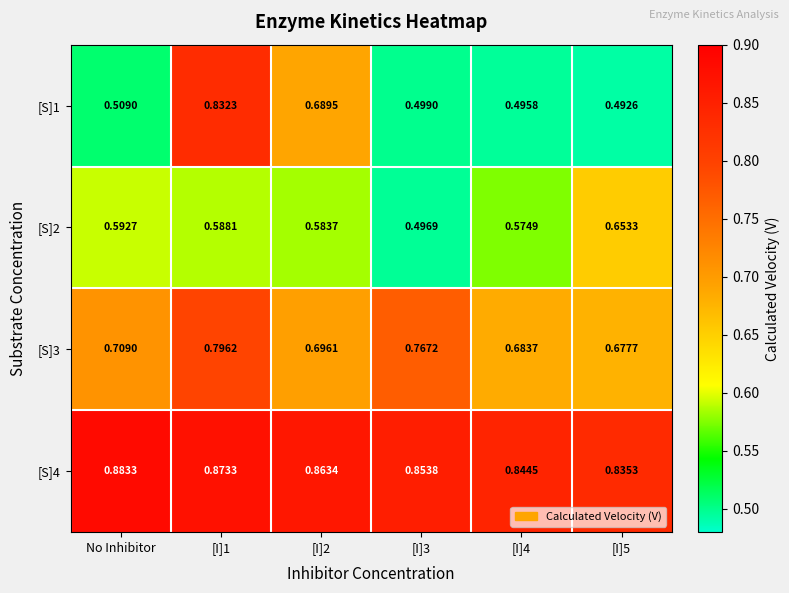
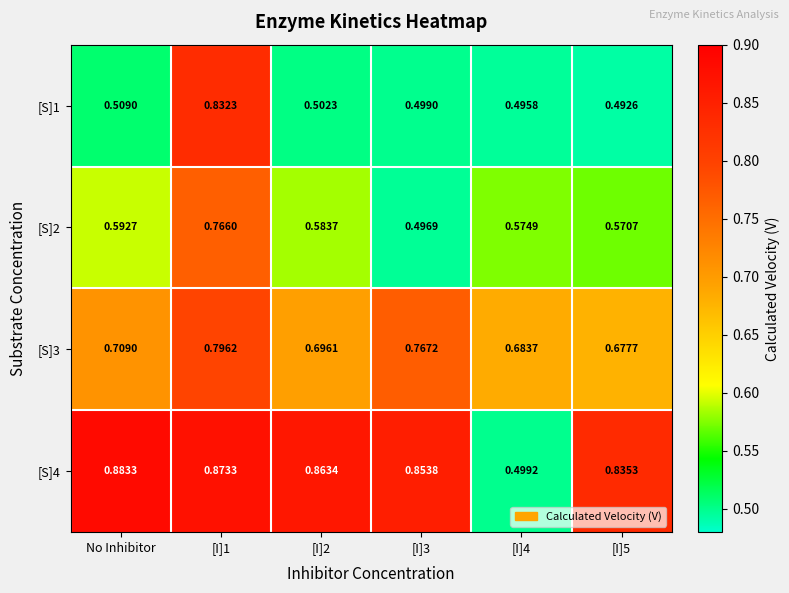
[S]1, [I]2: 0.6895 -> 0.5023
[S]2, [I]1: 0.5881 -> 0.7660
[S]2, [I]5: 0.6533 -> 0.5707
[S]4, [I]4: 0.8445 -> 0.4992
